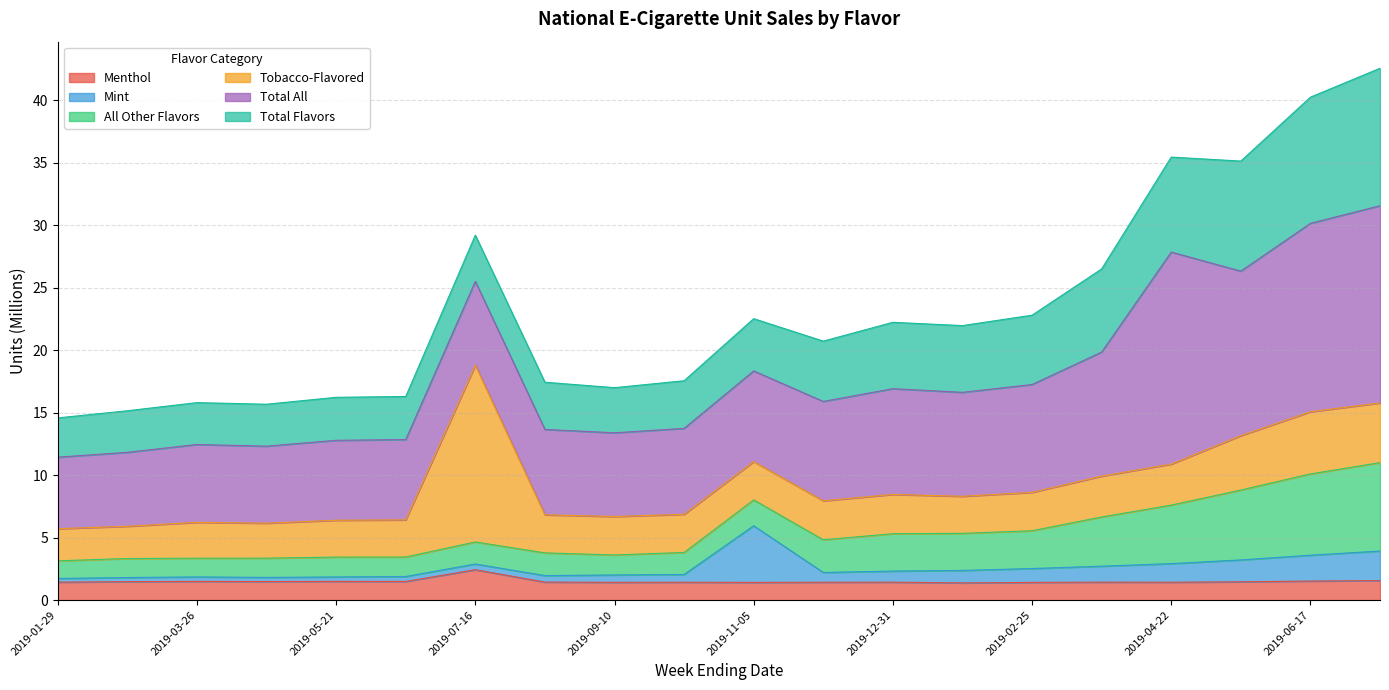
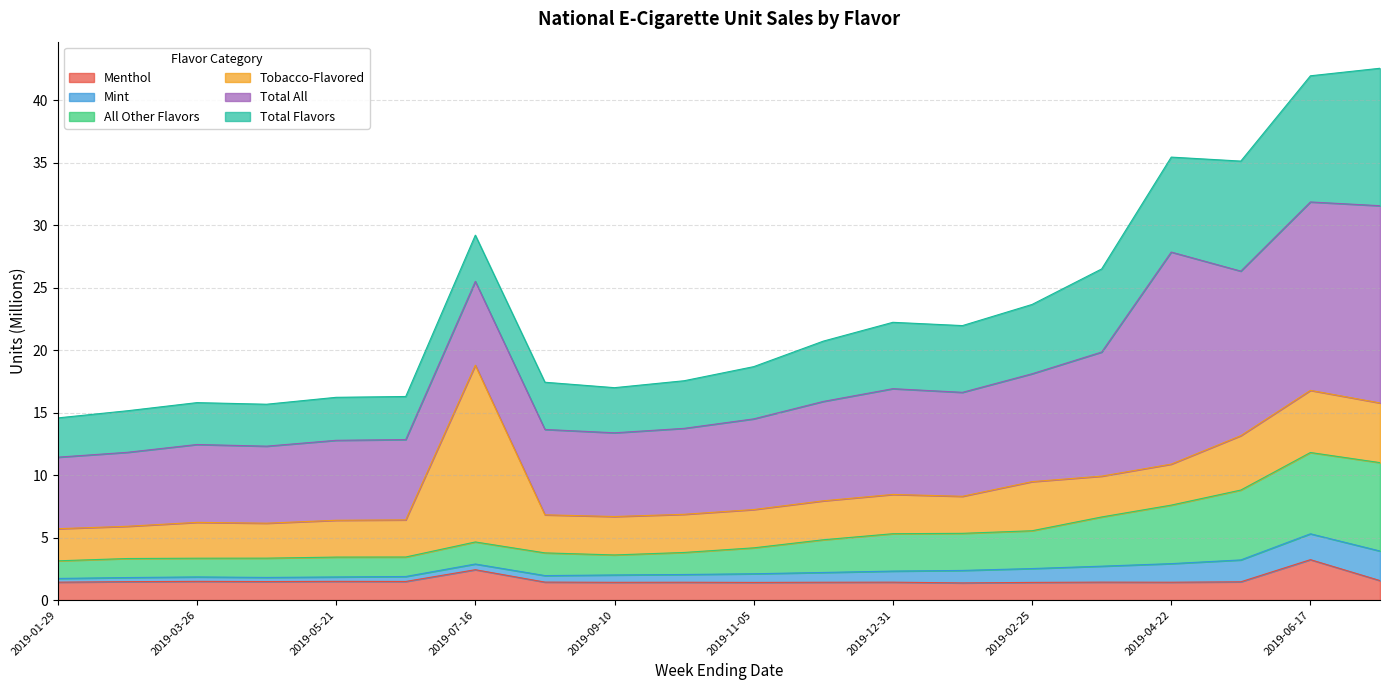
Mint, 2019-11-05: 4.5 -> 0.7
Tobacco-Flavored, 2019-02-25: 3.1 -> 3.9
Menthol, 2019-06-17: 1.5 -> 3.2
